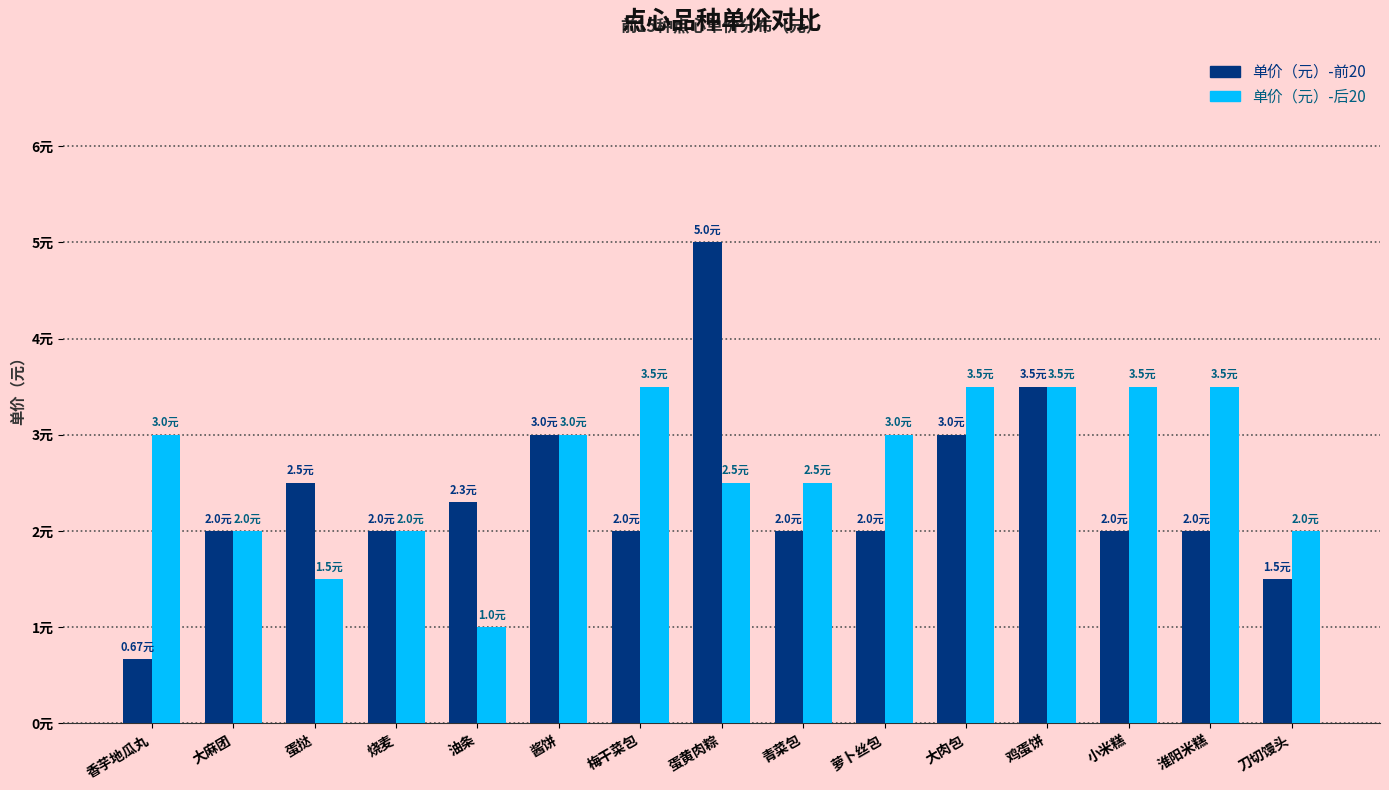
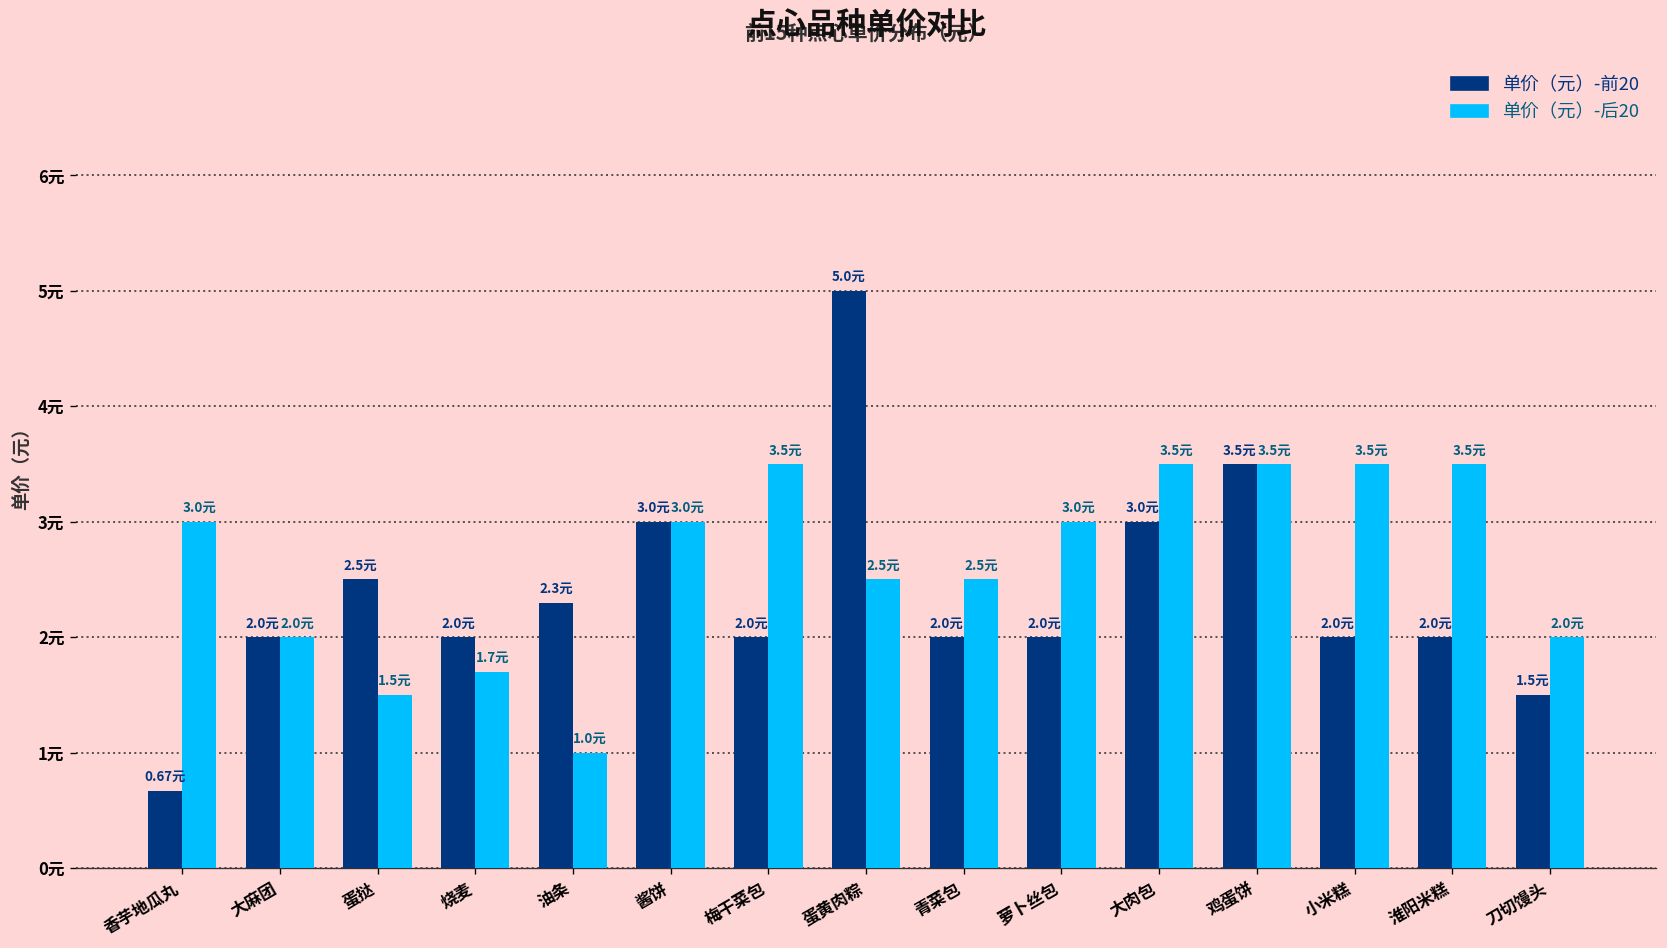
单价（元）-后20, 烧麦: 2.0元 -> 1.7元
